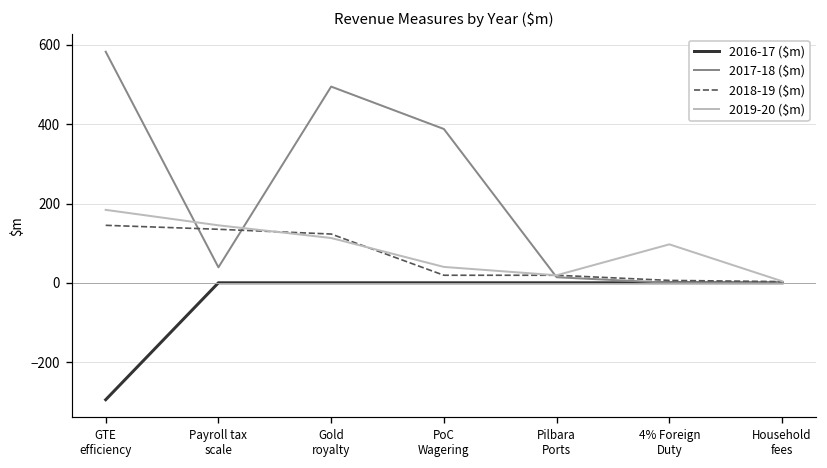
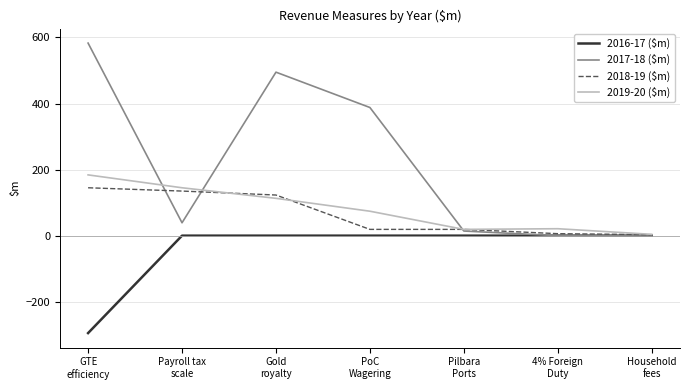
2019-20 ($m), PoC Wagering: 40 -> 70
2019-20 ($m), 4% Foreign Duty: 100 -> 20
